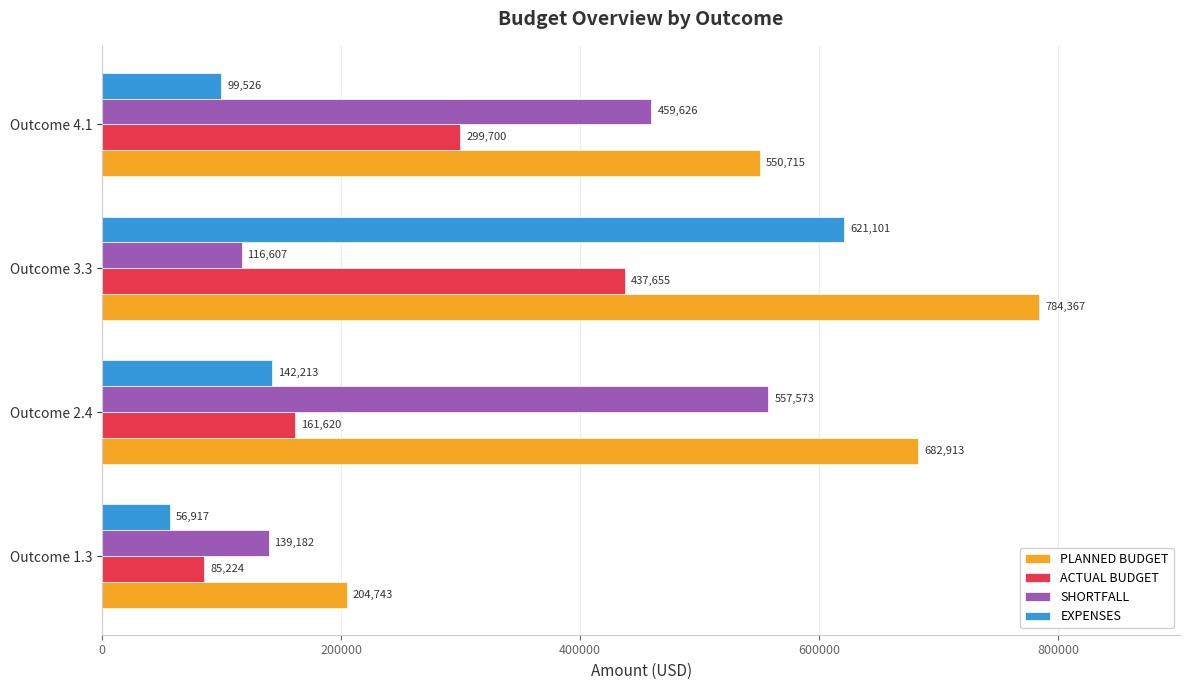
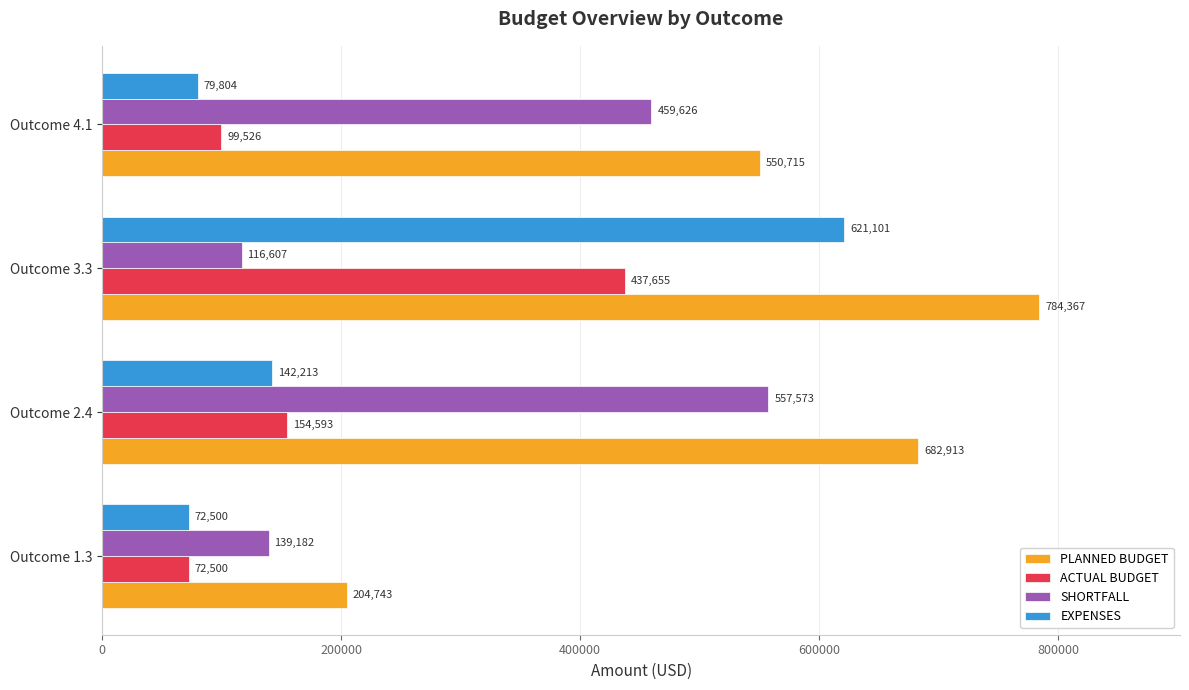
EXPENSES, Outcome 4.1: 99,526 -> 79,804
ACTUAL BUDGET, Outcome 4.1: 299,700 -> 99,526
ACTUAL BUDGET, Outcome 2.4: 161,620 -> 154,593
EXPENSES, Outcome 1.3: 56,917 -> 72,500
ACTUAL BUDGET, Outcome 1.3: 85,224 -> 72,500
